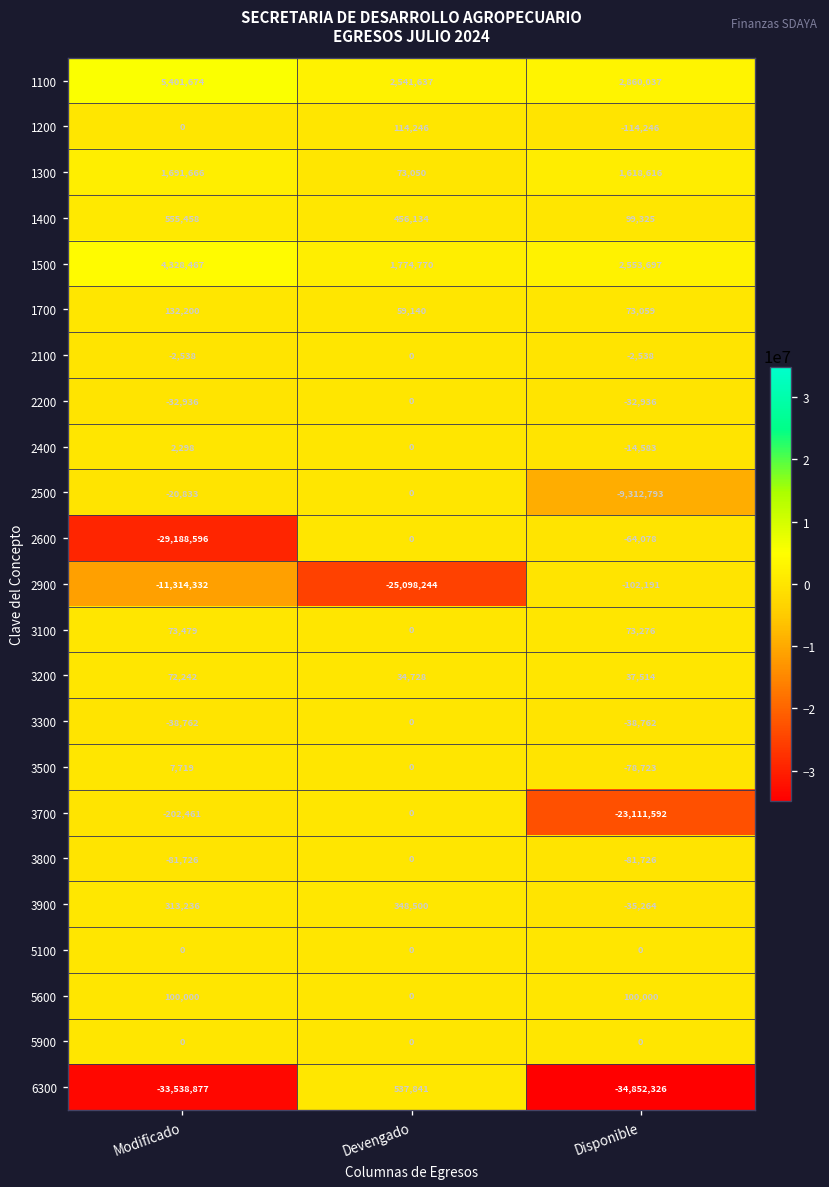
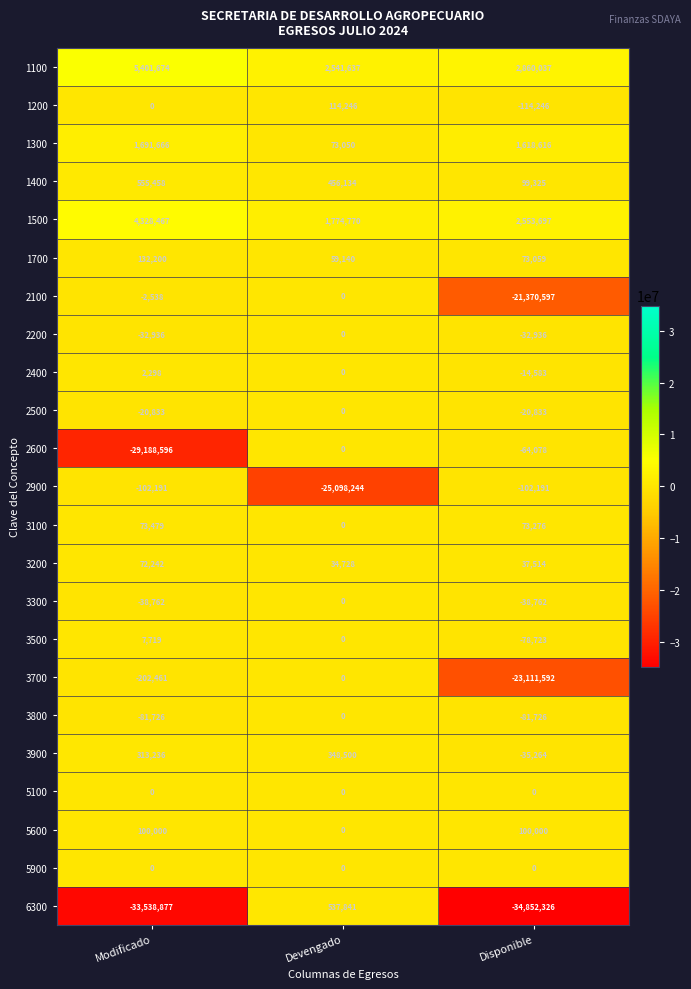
2100, Disponible: -2,538 -> -21,370,597
2500, Disponible: -9,312,793 -> -20,833
2900, Modificado: -11,314,332 -> -102,191
